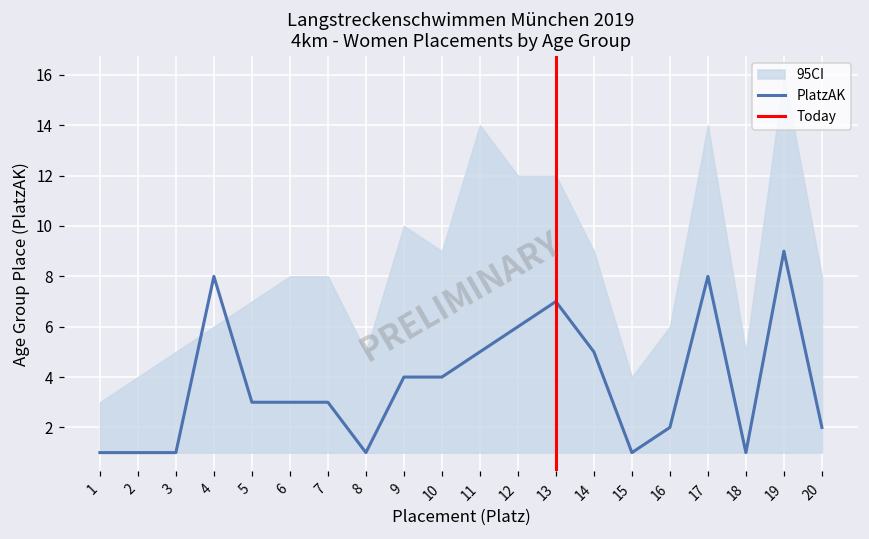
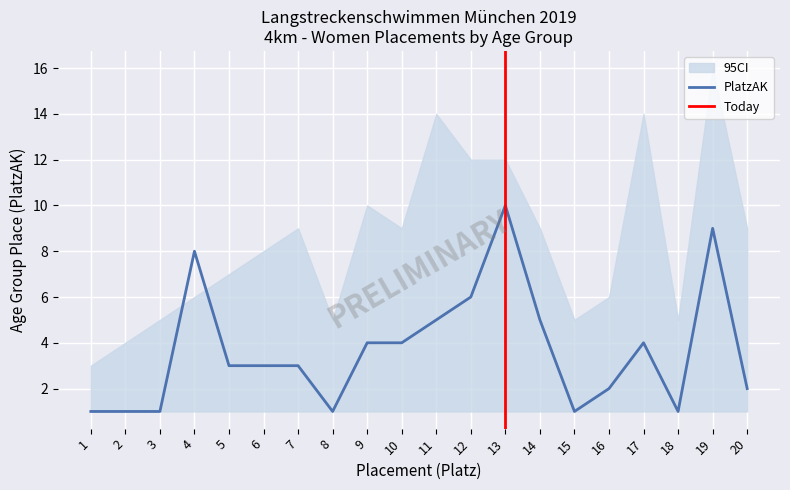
95CI, 7: 8 -> 9
PlatzAK, 13: 7 -> 10
95CI, 15: 4 -> 5
PlatzAK, 17: 8 -> 4
95CI, 20: 8 -> 9
